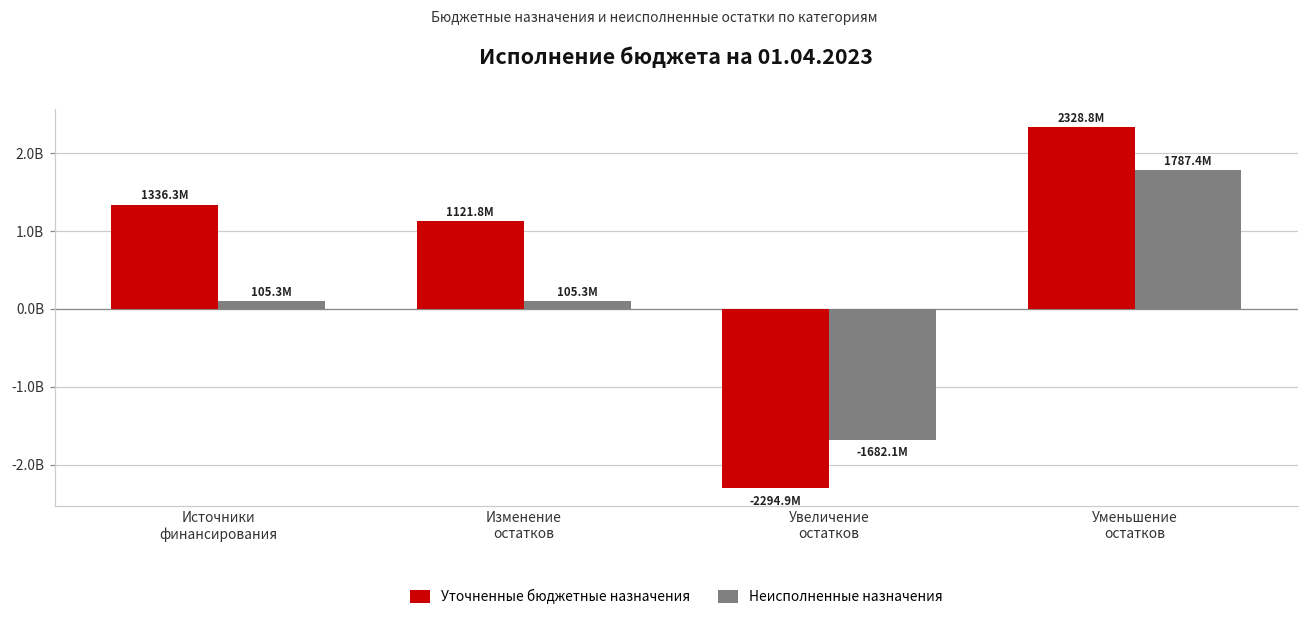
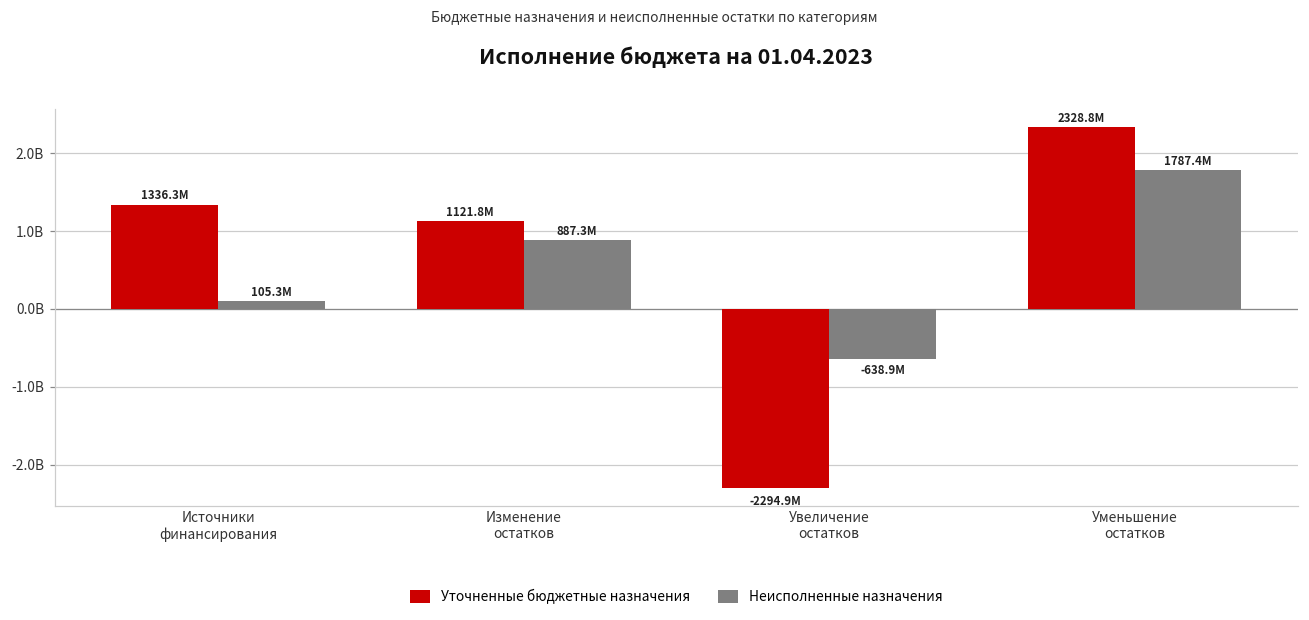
Неисполненные назначения, Изменение остатков: 105.3M -> 887.3M
Неисполненные назначения, Увеличение остатков: -1682.1M -> -638.9M
